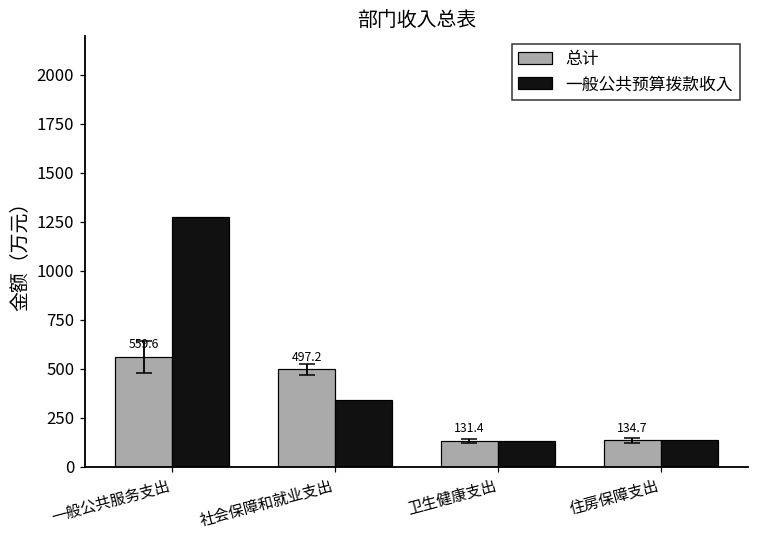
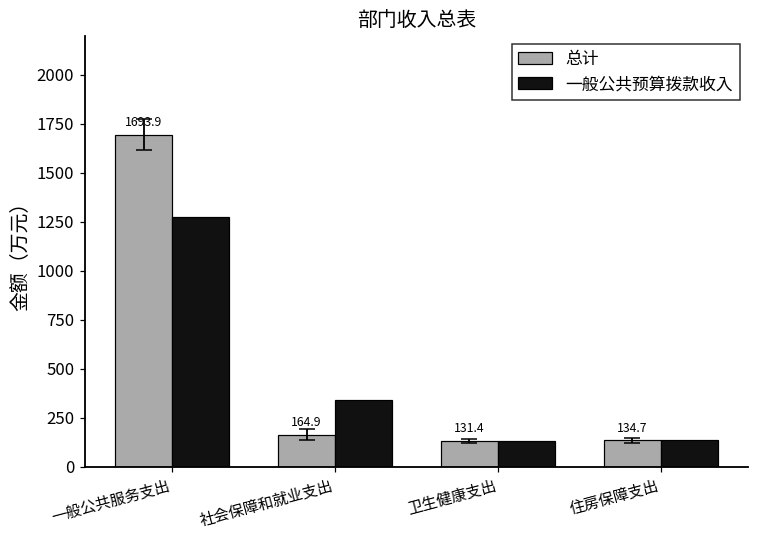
总计, 一般公共服务支出: 559.6 -> 1693.9
总计, 社会保障和就业支出: 497.2 -> 164.9
